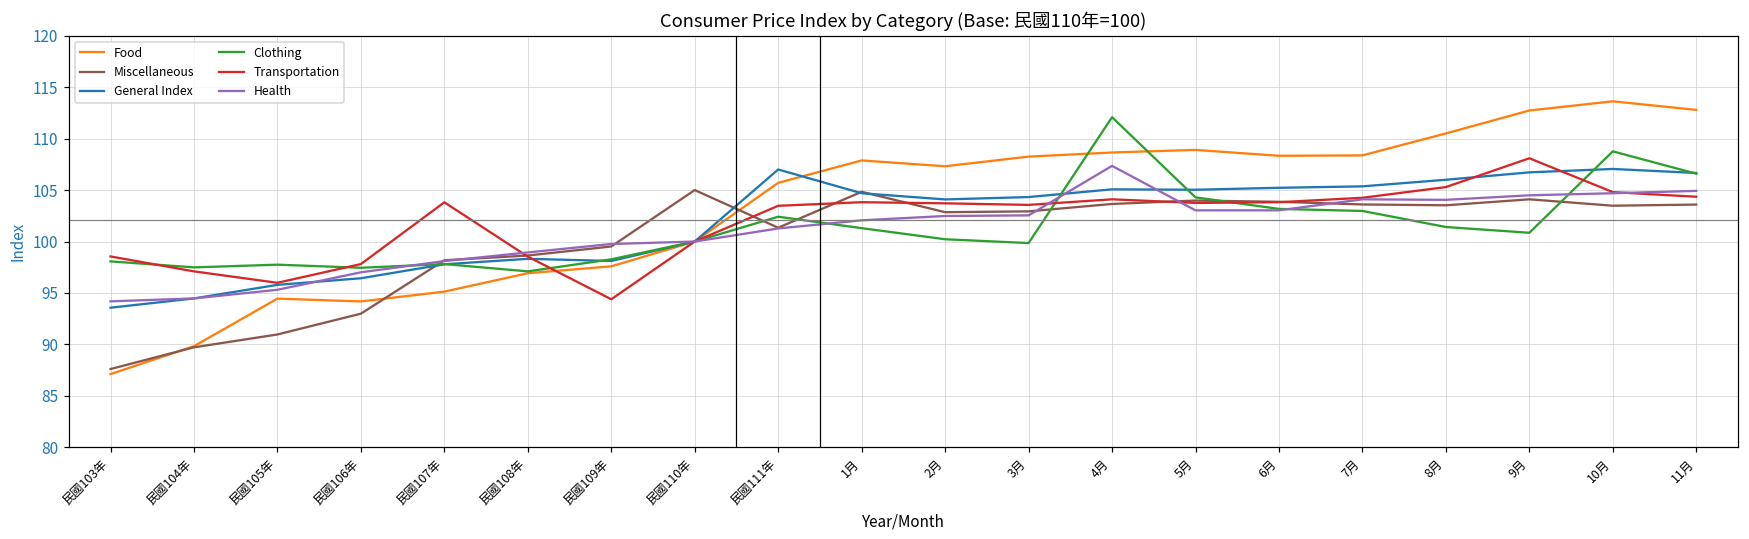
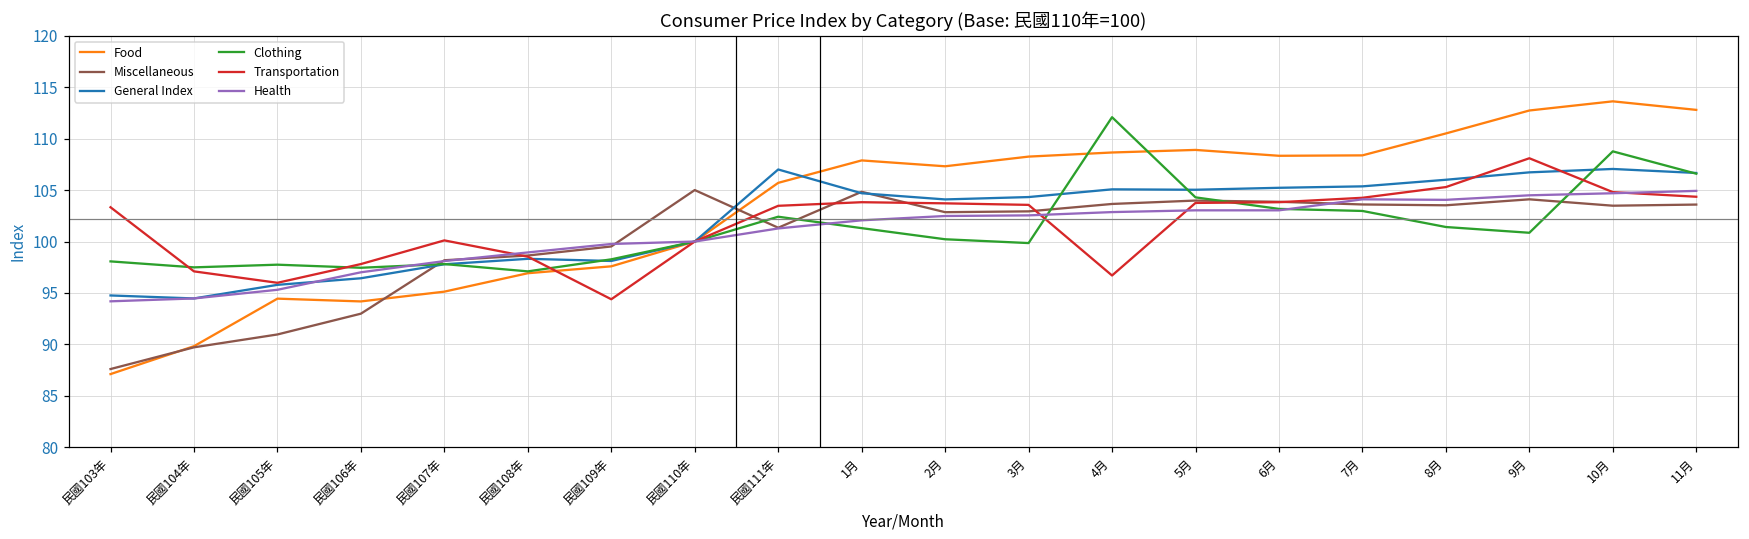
General Index, 民國103年: 94 -> 95
Transportation, 民國103年: 99 -> 103
Transportation, 民國107年: 104 -> 100
Transportation, 4月: 104 -> 97
Health, 4月: 107 -> 103
